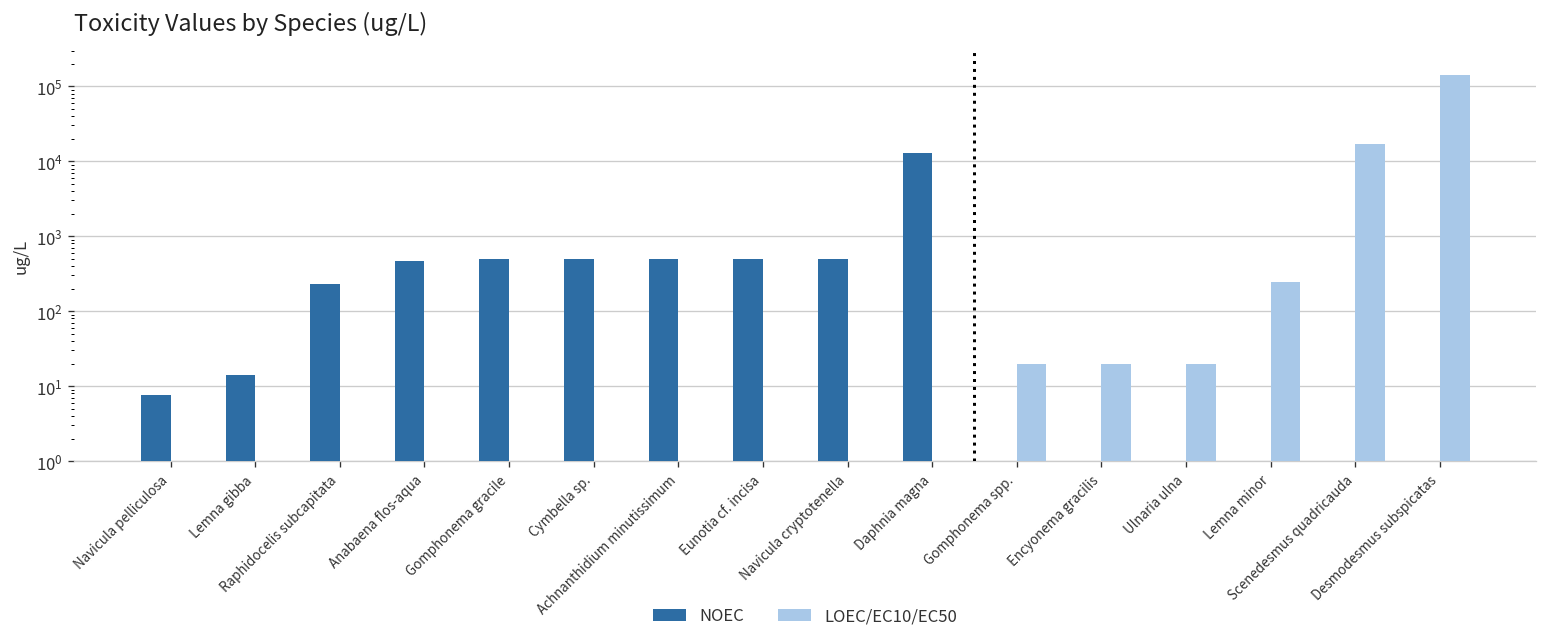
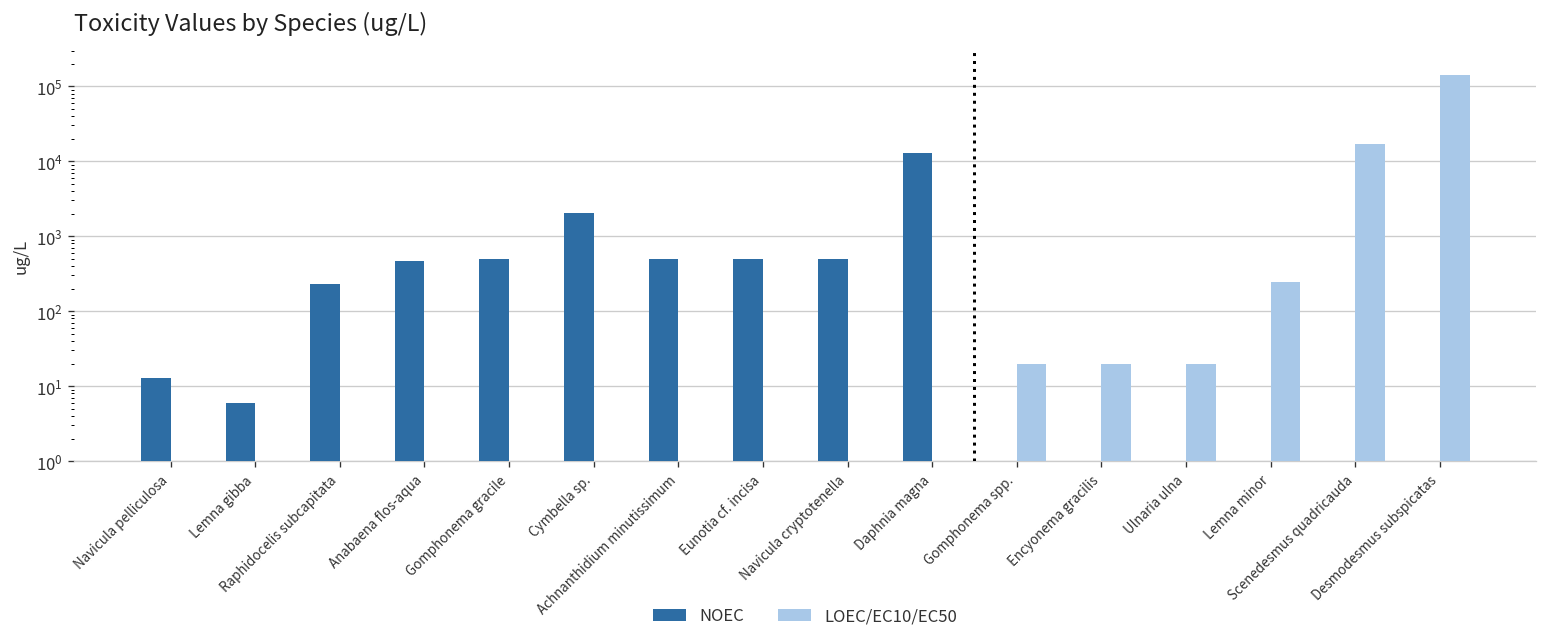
NOEC, Navicula pelliculosa: 8 -> 13
NOEC, Lemna gibba: 14 -> 6
NOEC, Cymbella sp.: 500 -> 2000
